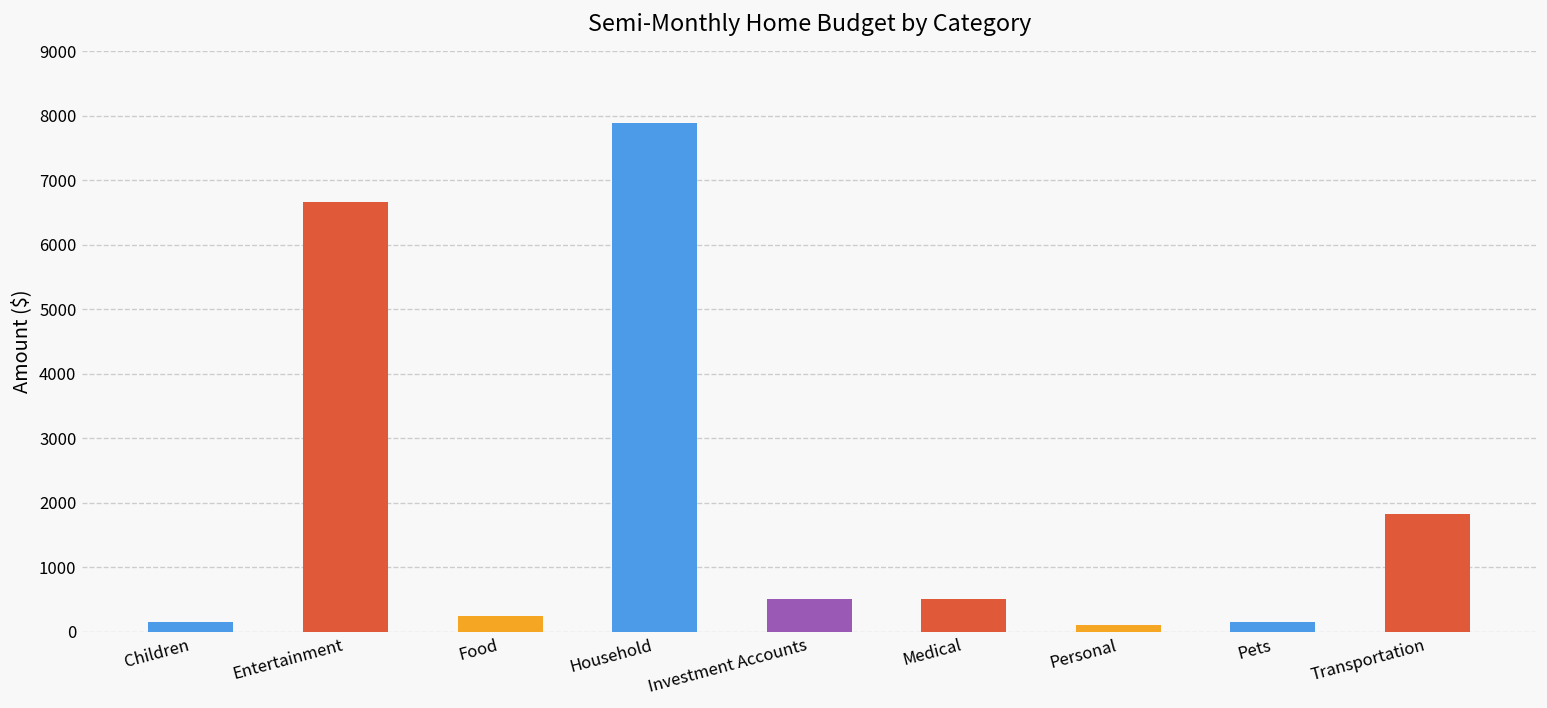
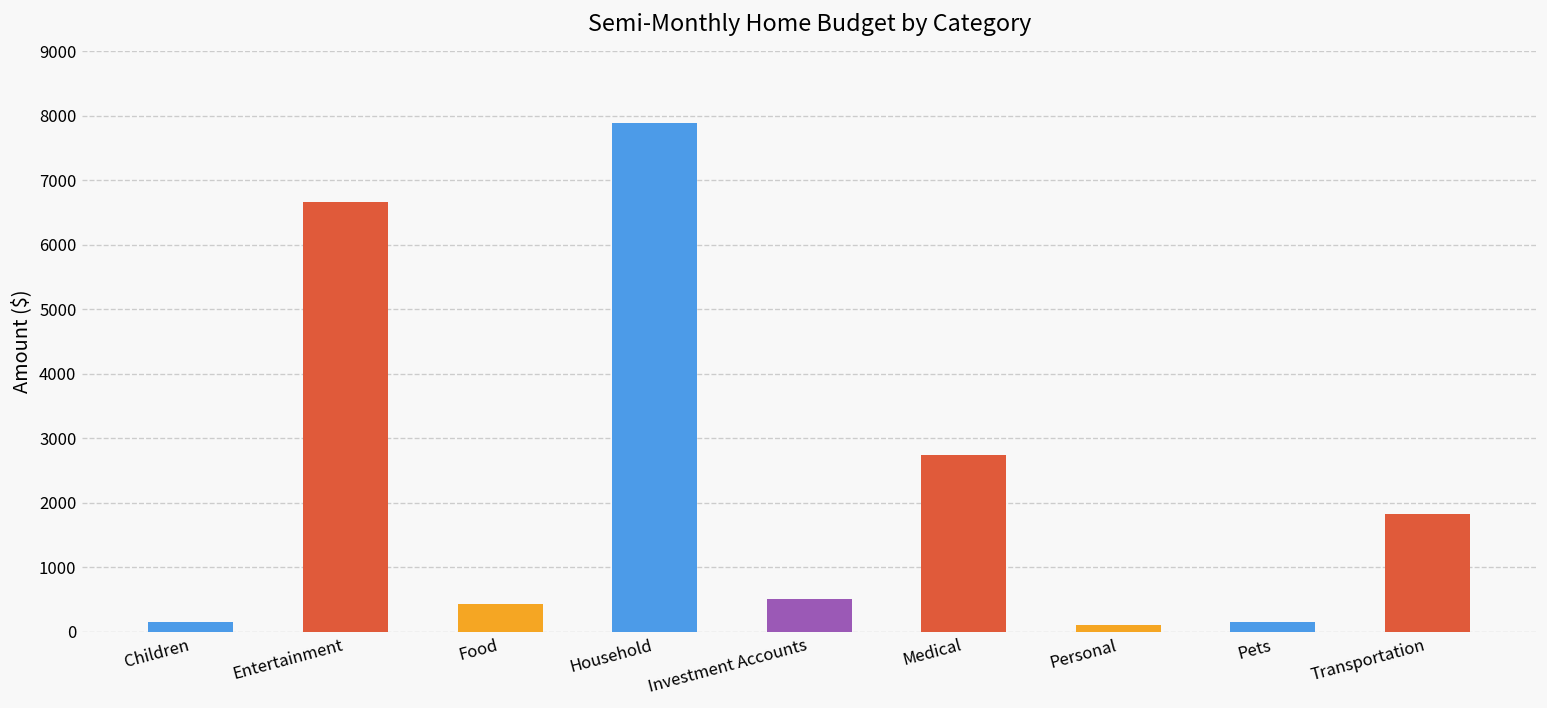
Food: 200 -> 400
Medical: 500 -> 2700
